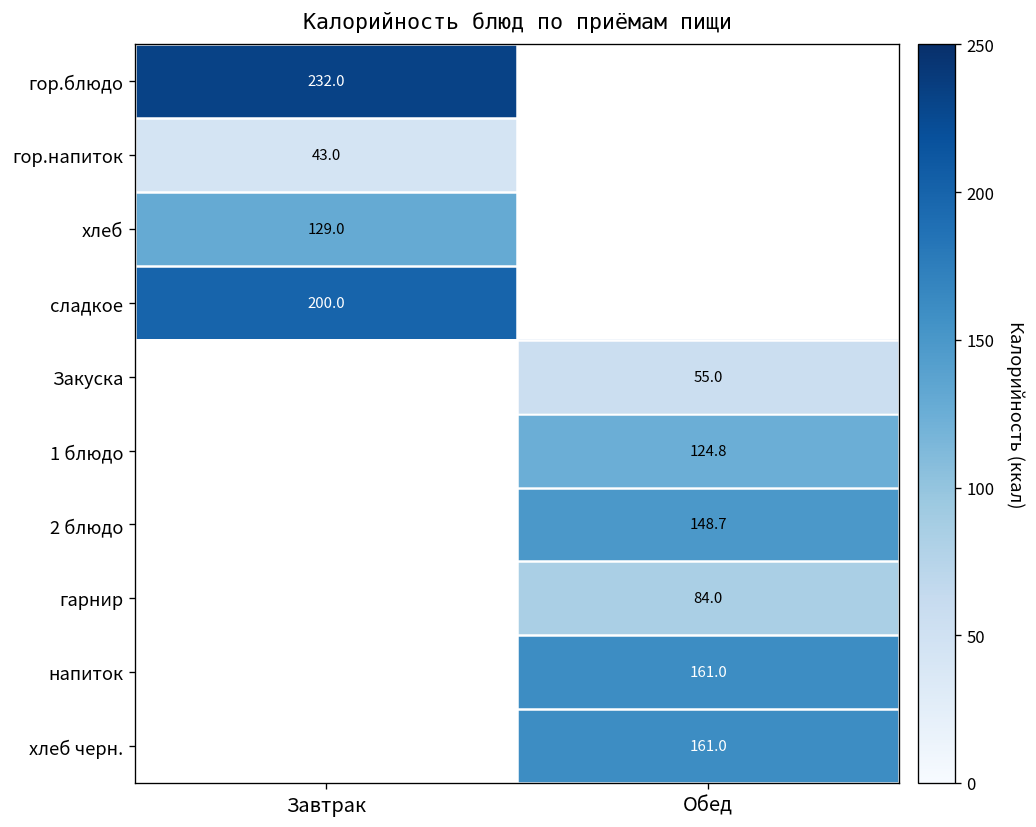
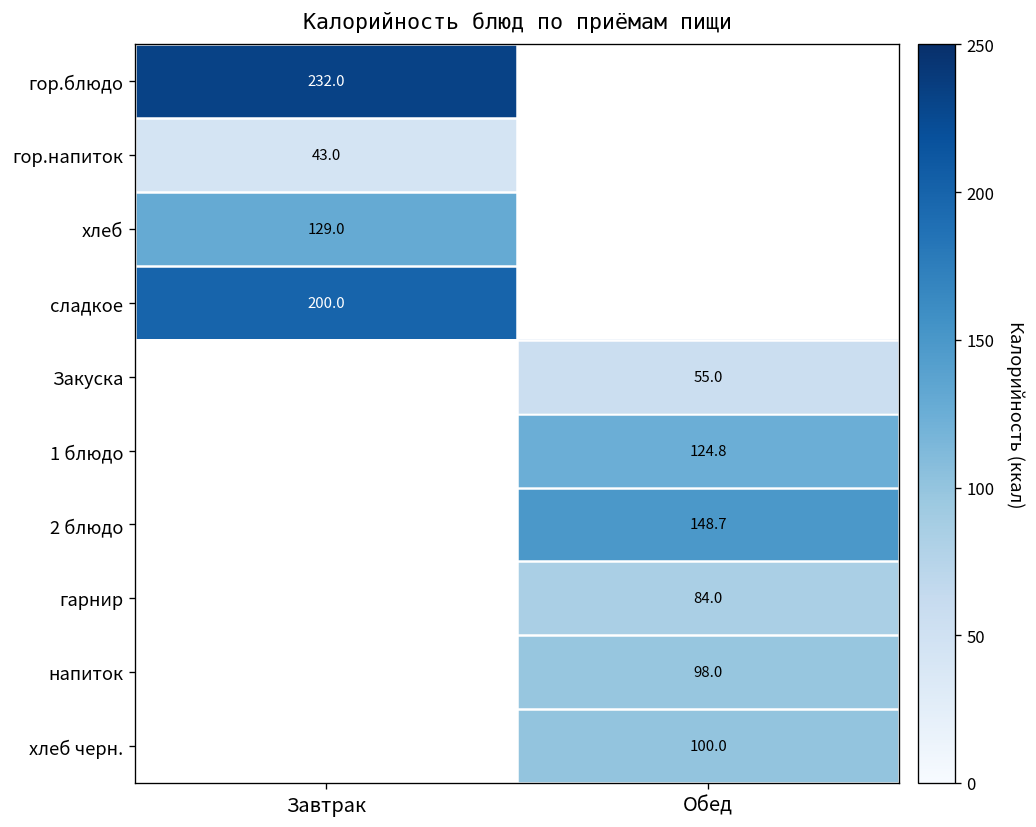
напиток, Обед: 161.0 -> 98.0
хлеб черн., Обед: 161.0 -> 100.0
